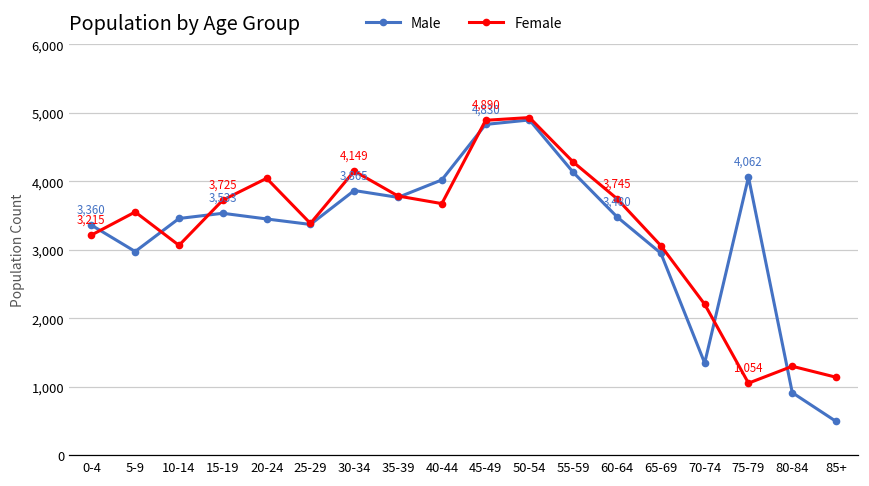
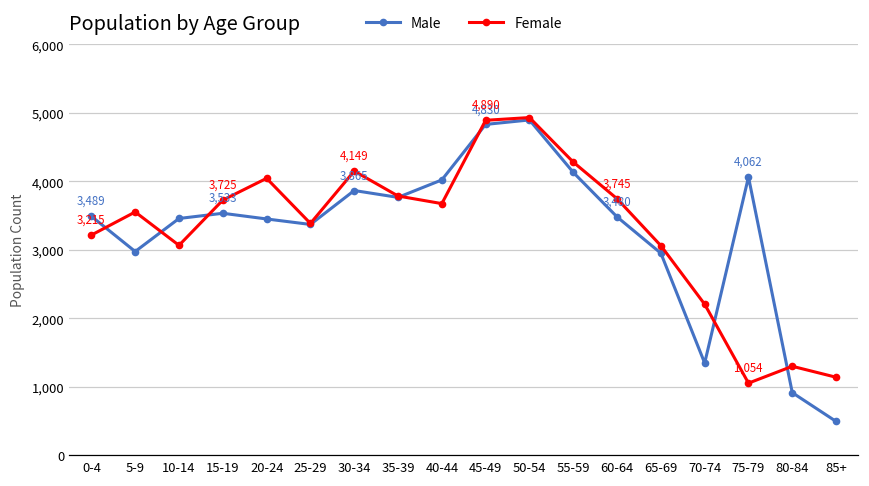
Male, 0-4: 3,360 -> 3,489
